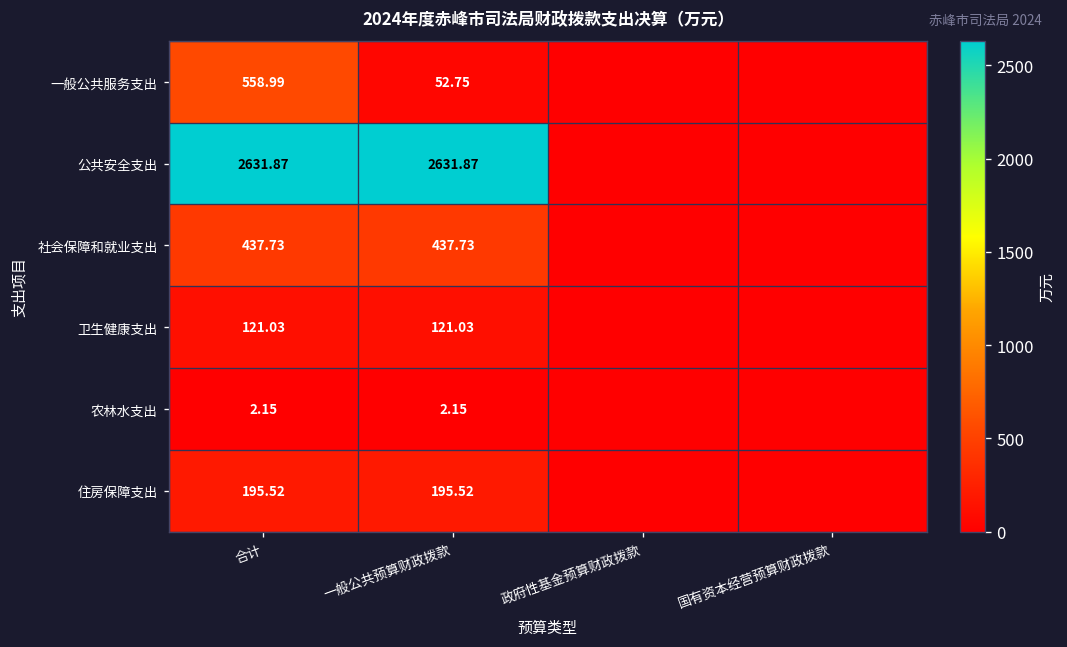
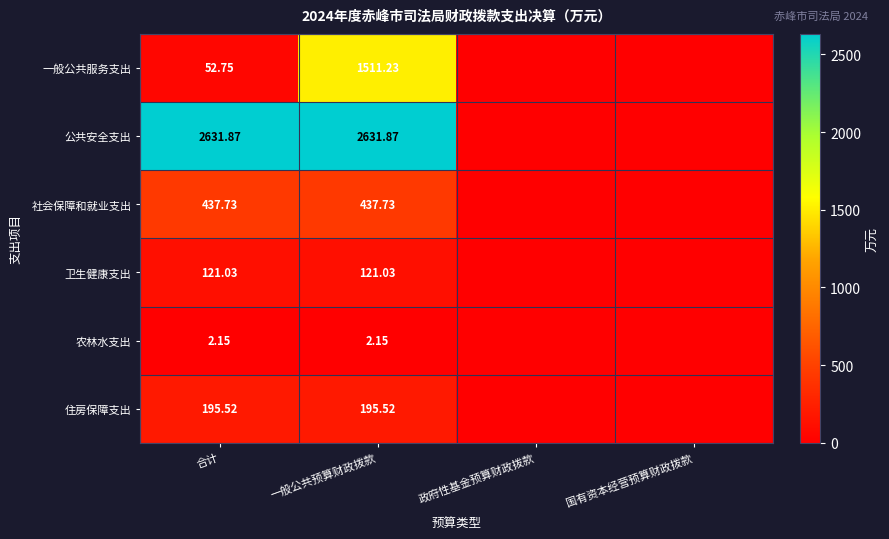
一般公共服务支出, 合计: 558.99 -> 52.75
一般公共服务支出, 一般公共预算财政拨款: 52.75 -> 1511.23
